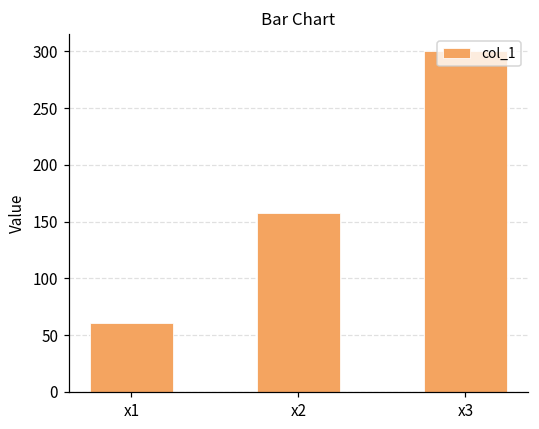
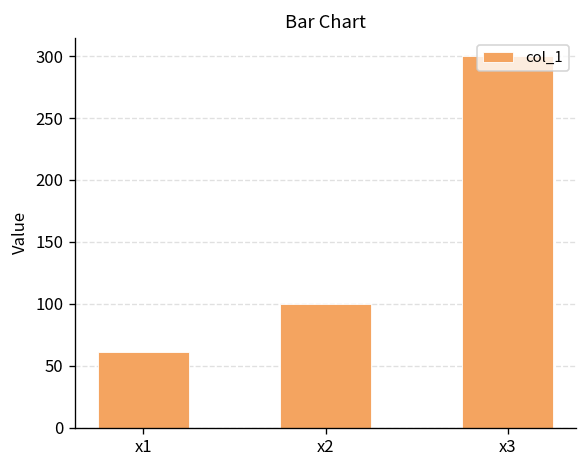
x2: 158 -> 100
